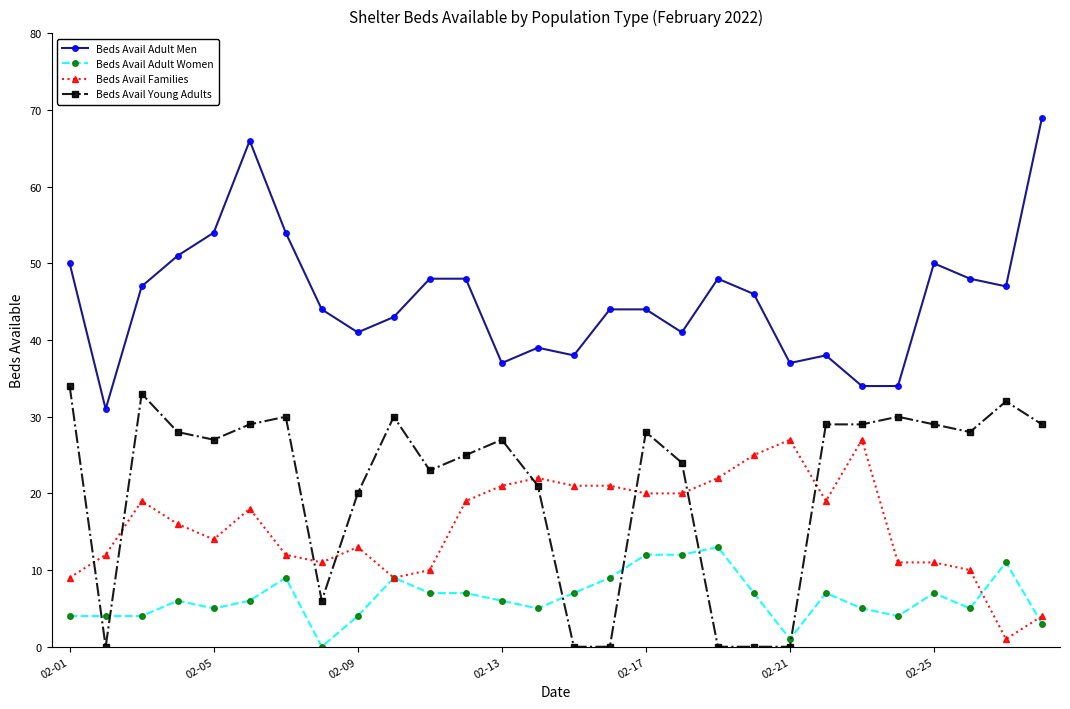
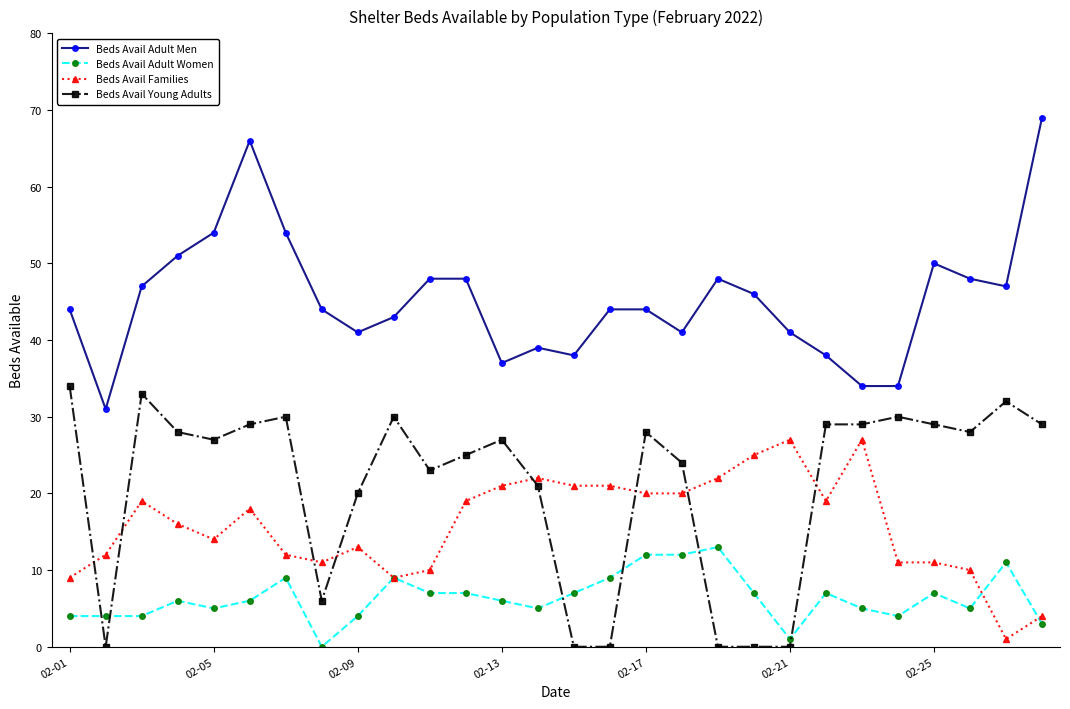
Beds Avail Adult Men, 02-01: 50 -> 44
Beds Avail Adult Men, 02-21: 37 -> 41
